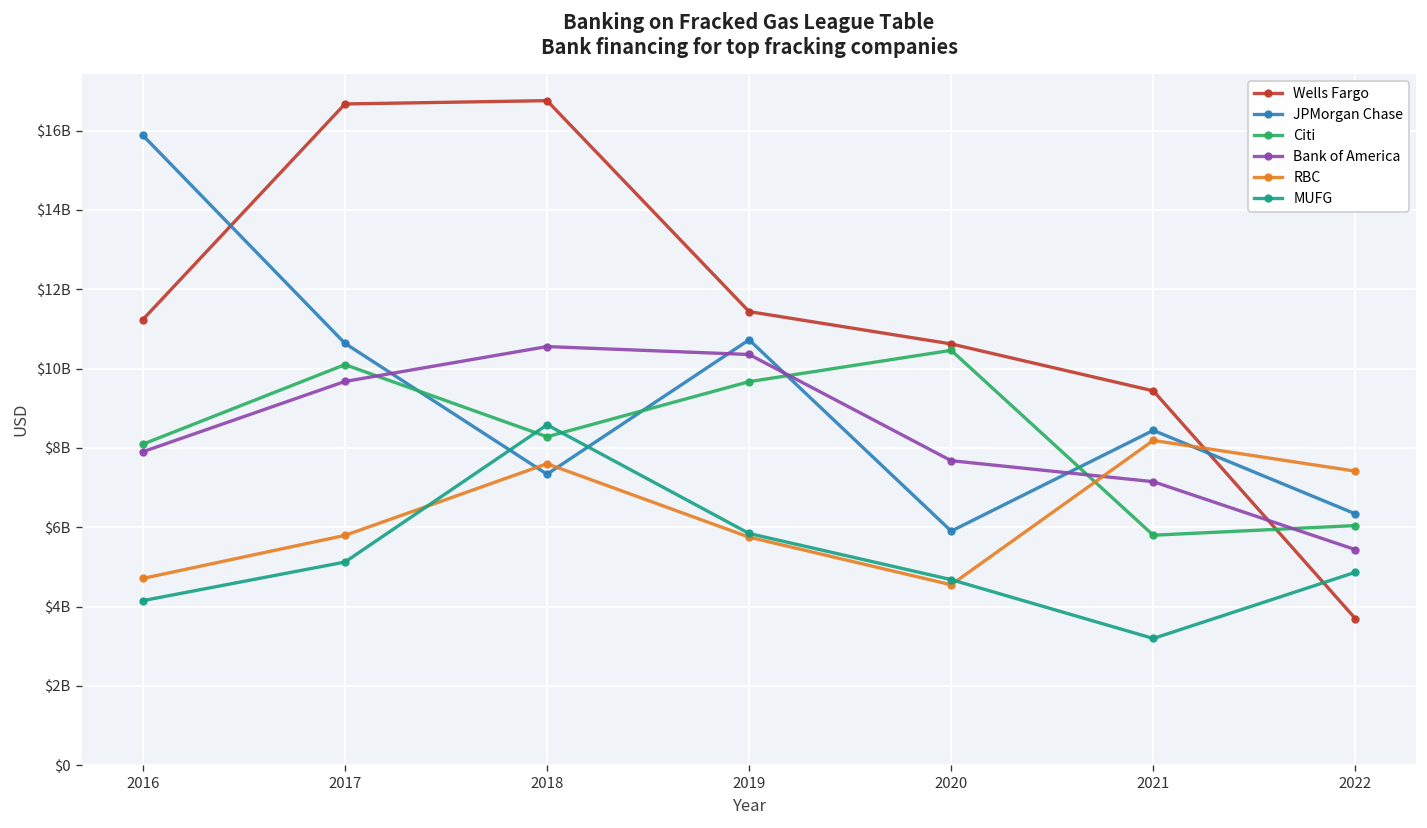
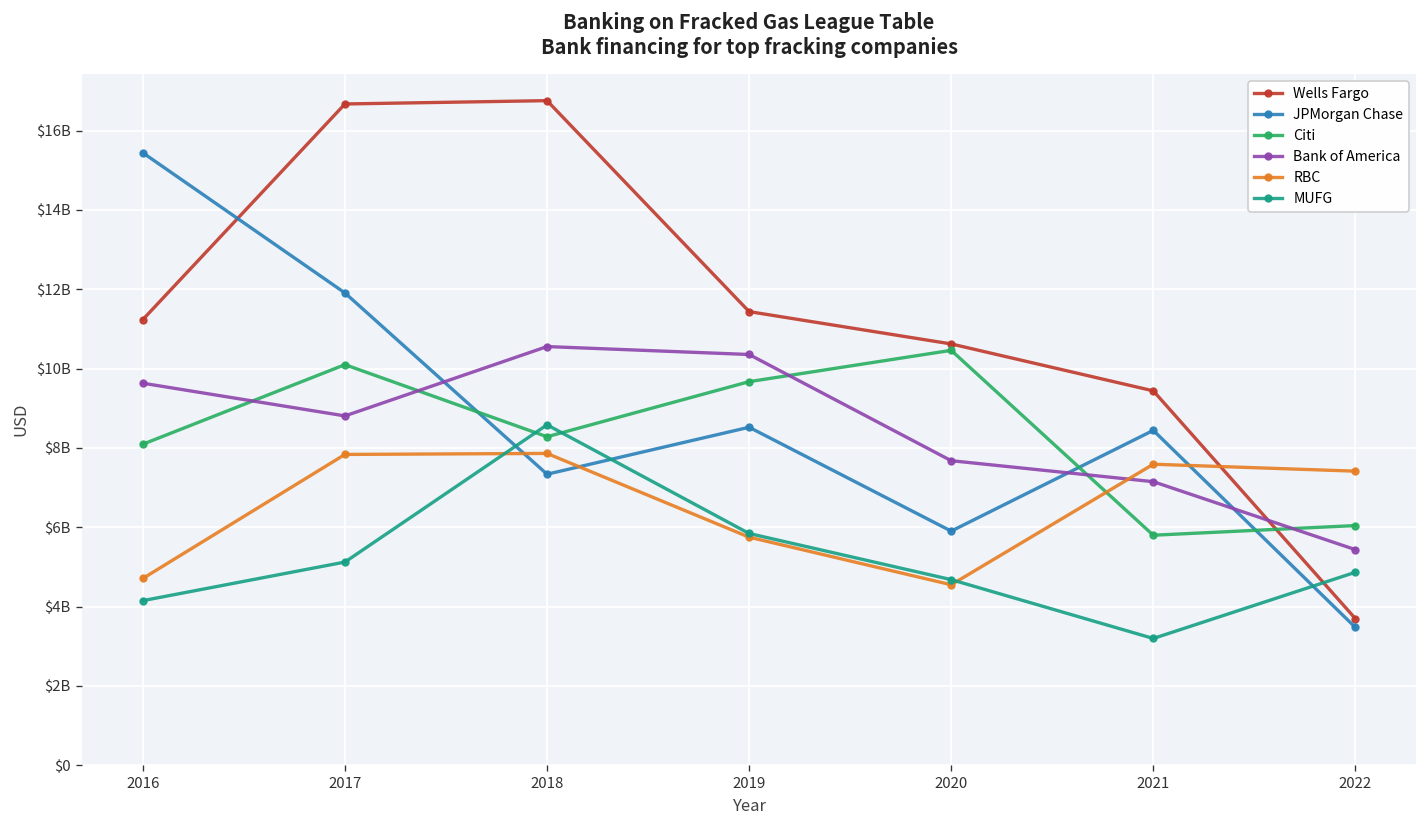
JPMorgan Chase, 2016: $15900000000 -> $15400000000
Bank of America, 2016: $7900000000 -> $9600000000
JPMorgan Chase, 2017: $10600000000 -> $11900000000
Bank of America, 2017: $9700000000 -> $8800000000
RBC, 2017: $5800000000 -> $7800000000
RBC, 2018: $7600000000 -> $7900000000
JPMorgan Chase, 2019: $10700000000 -> $8500000000
RBC, 2021: $8200000000 -> $7600000000
JPMorgan Chase, 2022: $6300000000 -> $3500000000
